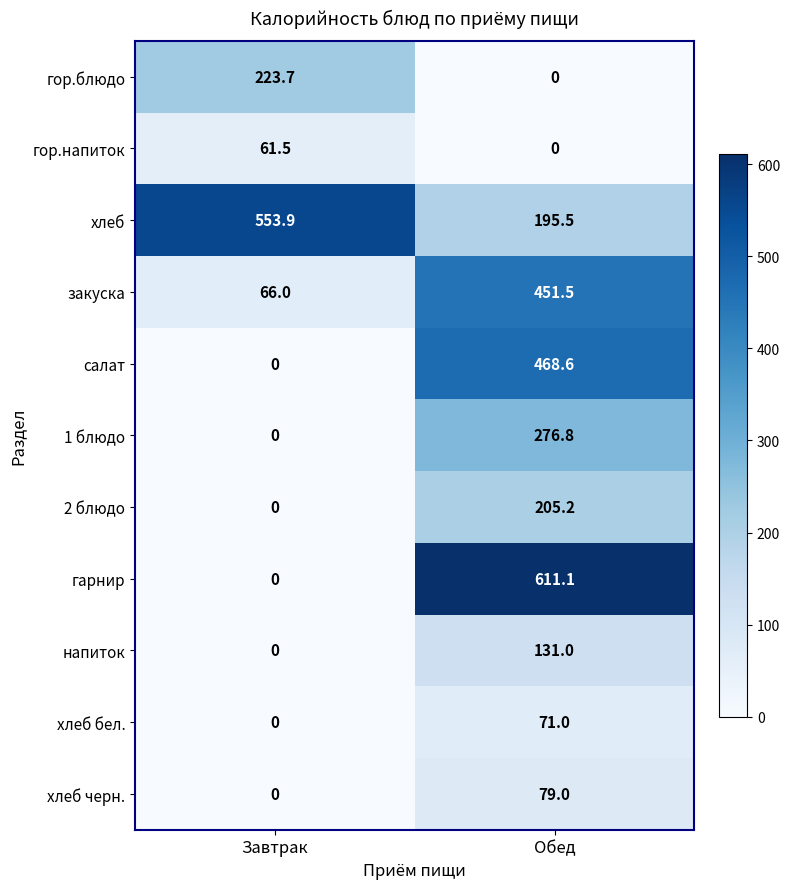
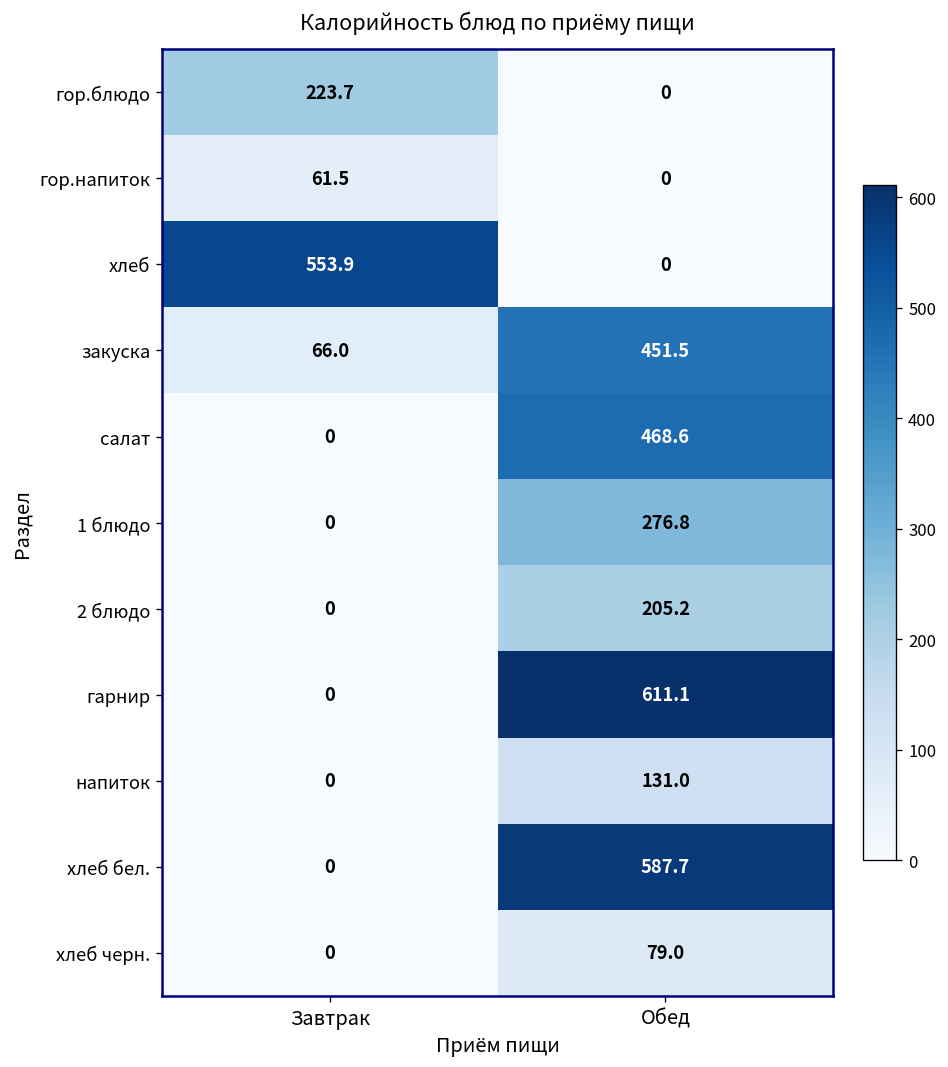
хлеб, Обед: 195.5 -> 0
хлеб бел., Обед: 71.0 -> 587.7
